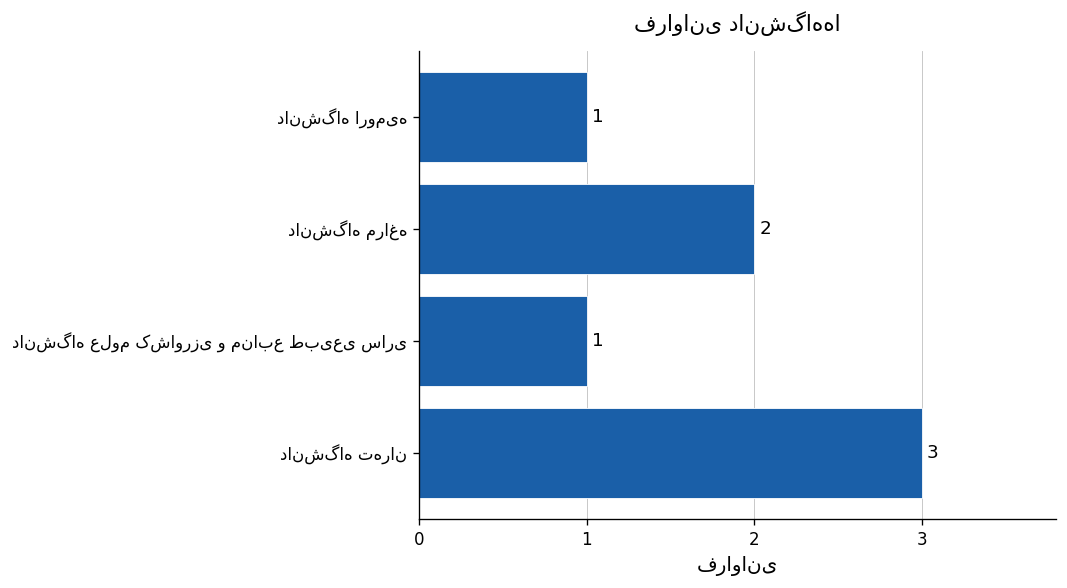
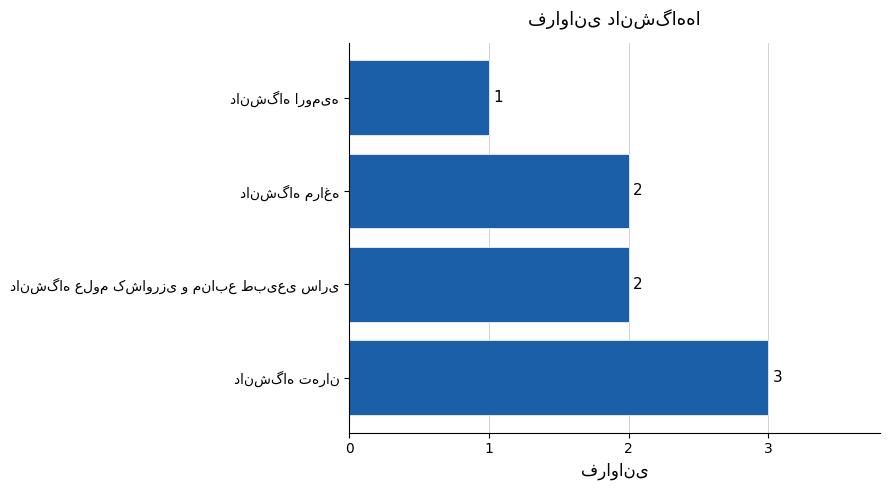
دانشگاه علوم کشاورزی و منابع طبیعی ساری: 1 -> 2
